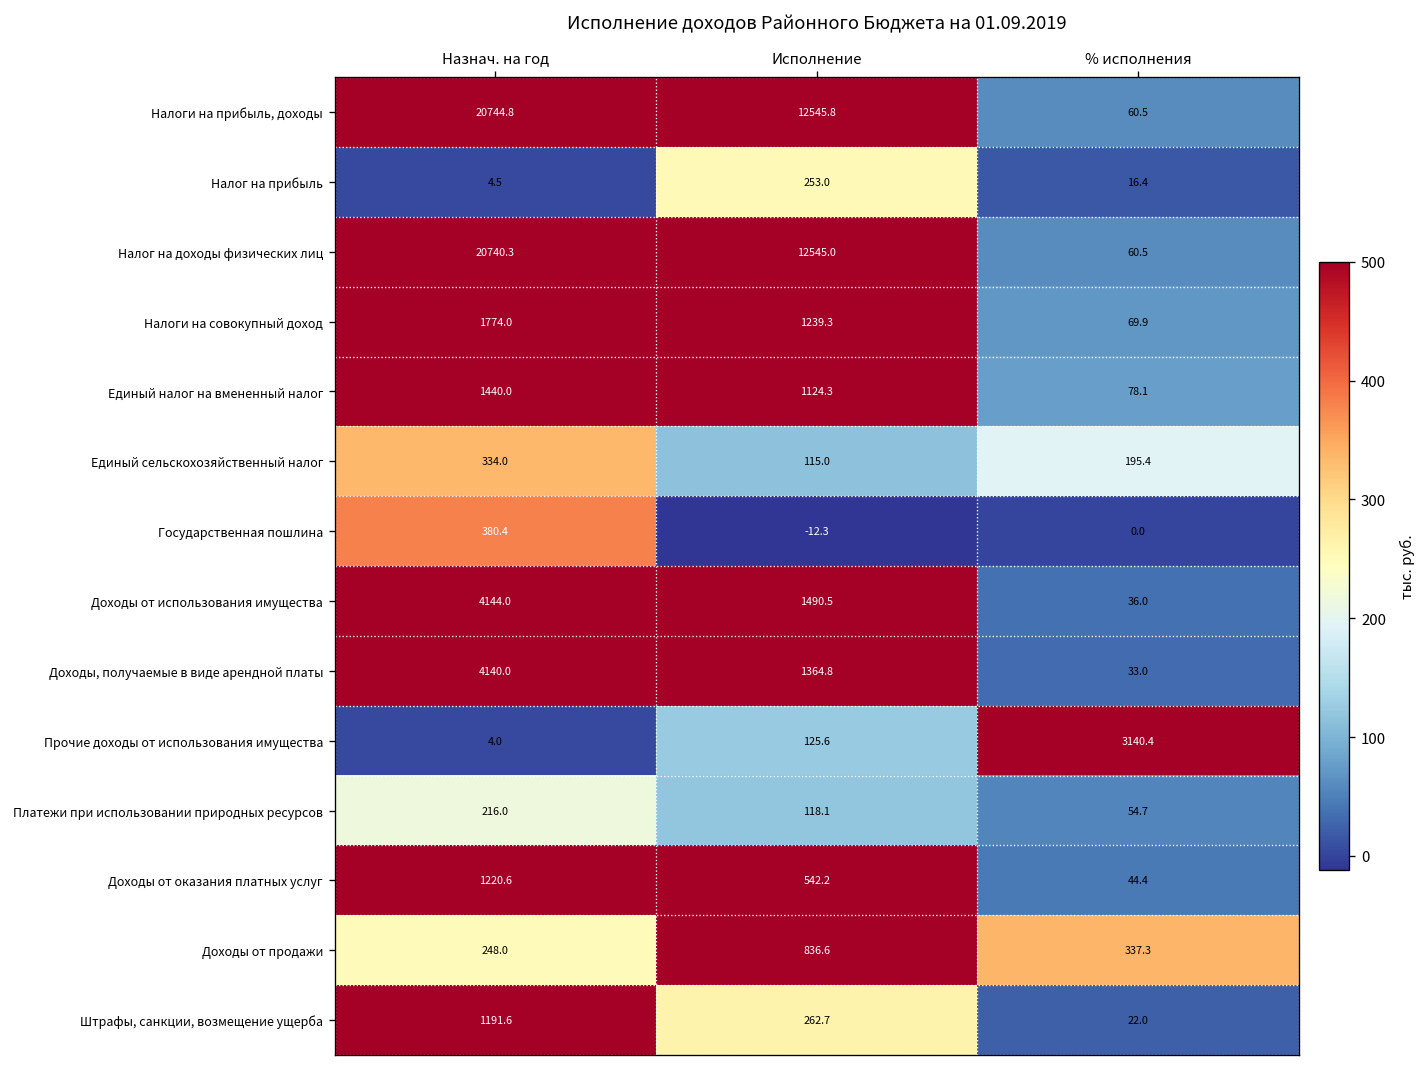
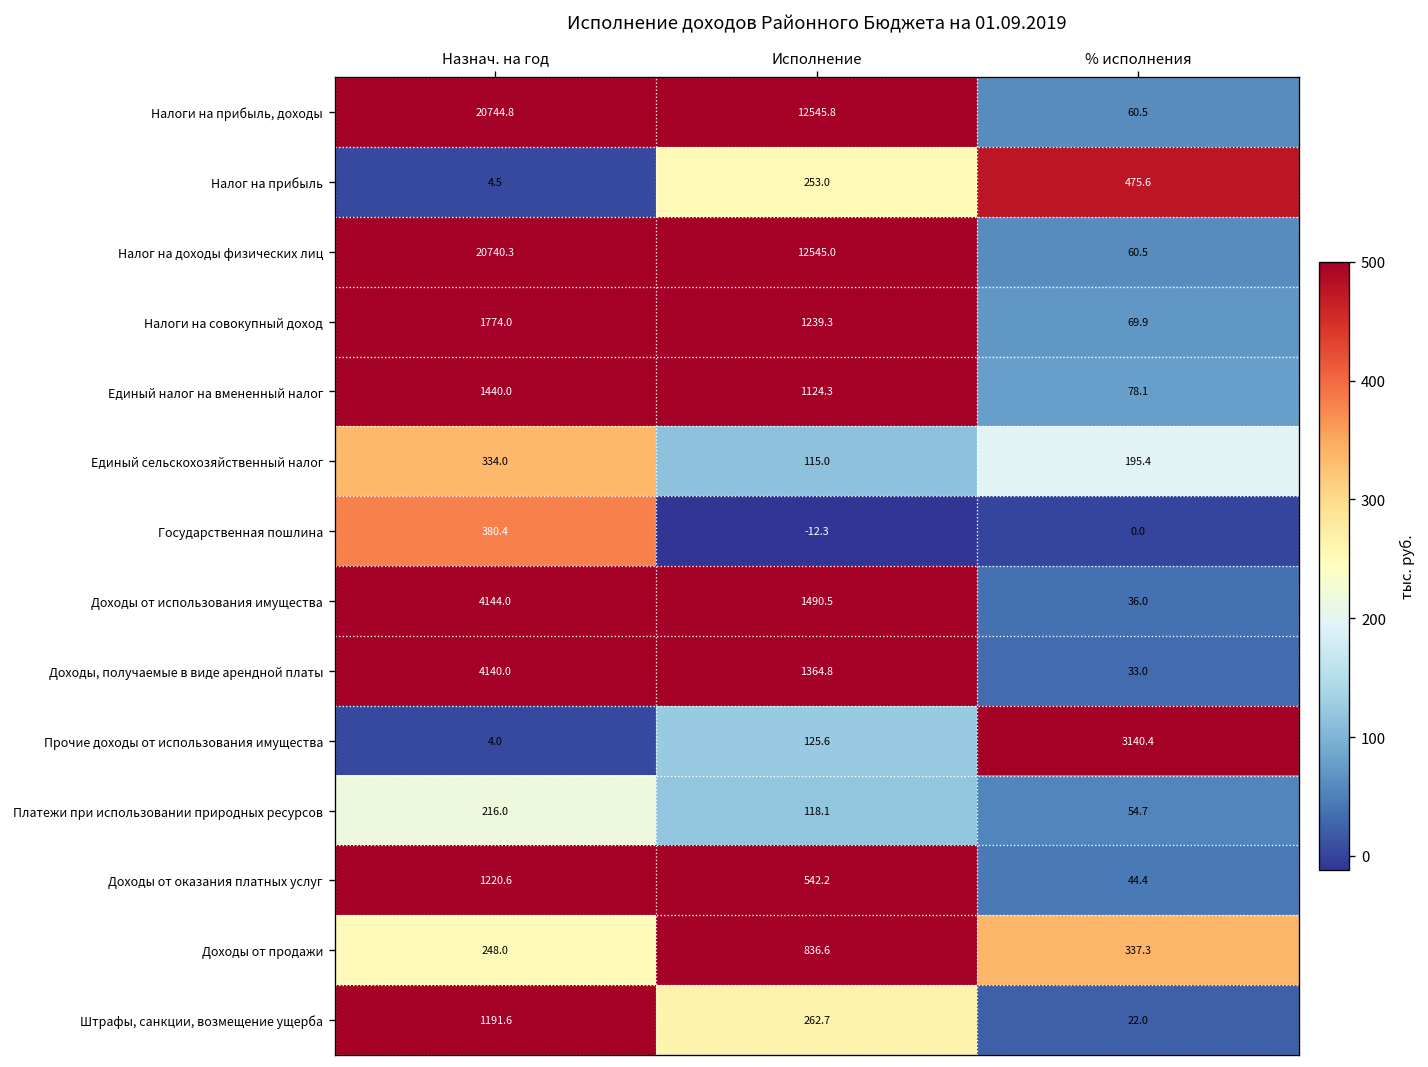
Налог на прибыль, % исполнения: 16.4 -> 475.6
